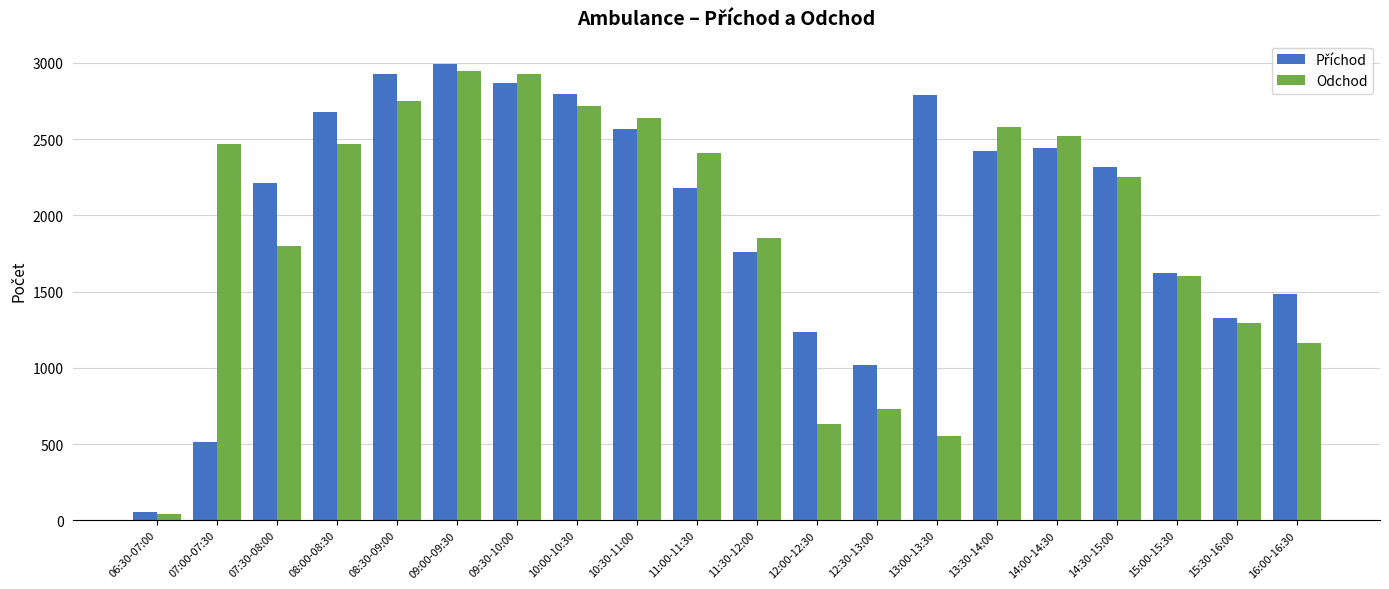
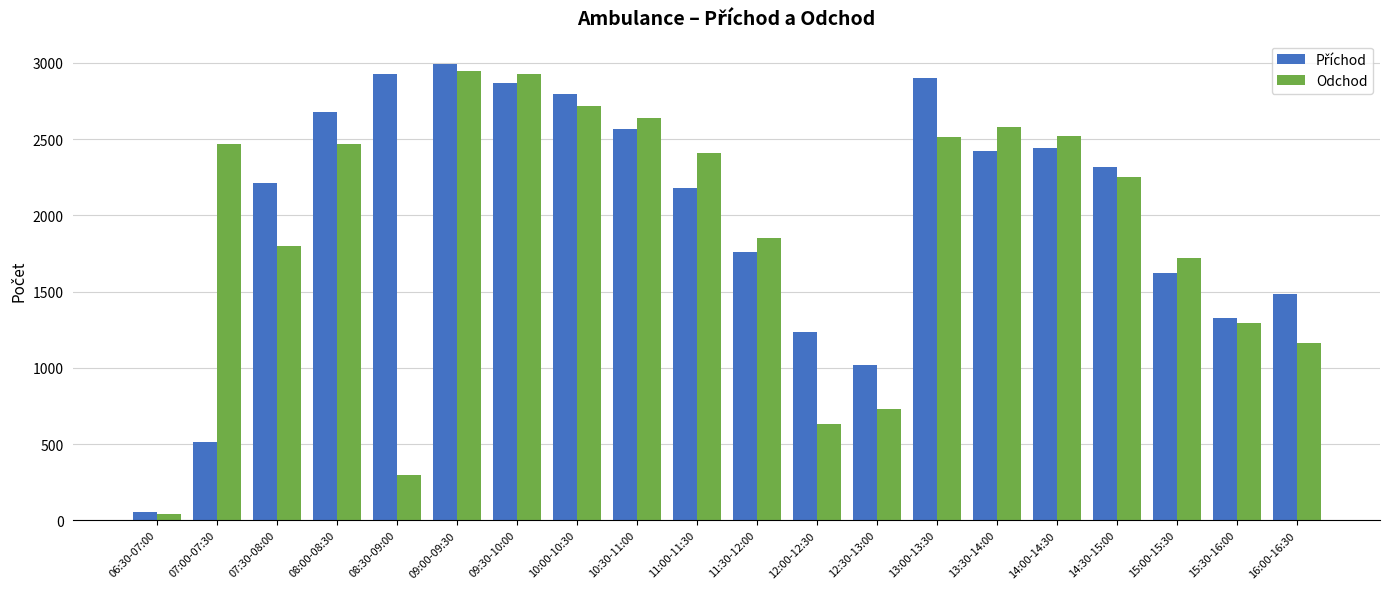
Odchod, 08:30-09:00: 2750 -> 300
Příchod, 13:00-13:30: 2790 -> 2900
Odchod, 13:00-13:30: 550 -> 2520
Odchod, 15:00-15:30: 1600 -> 1720
